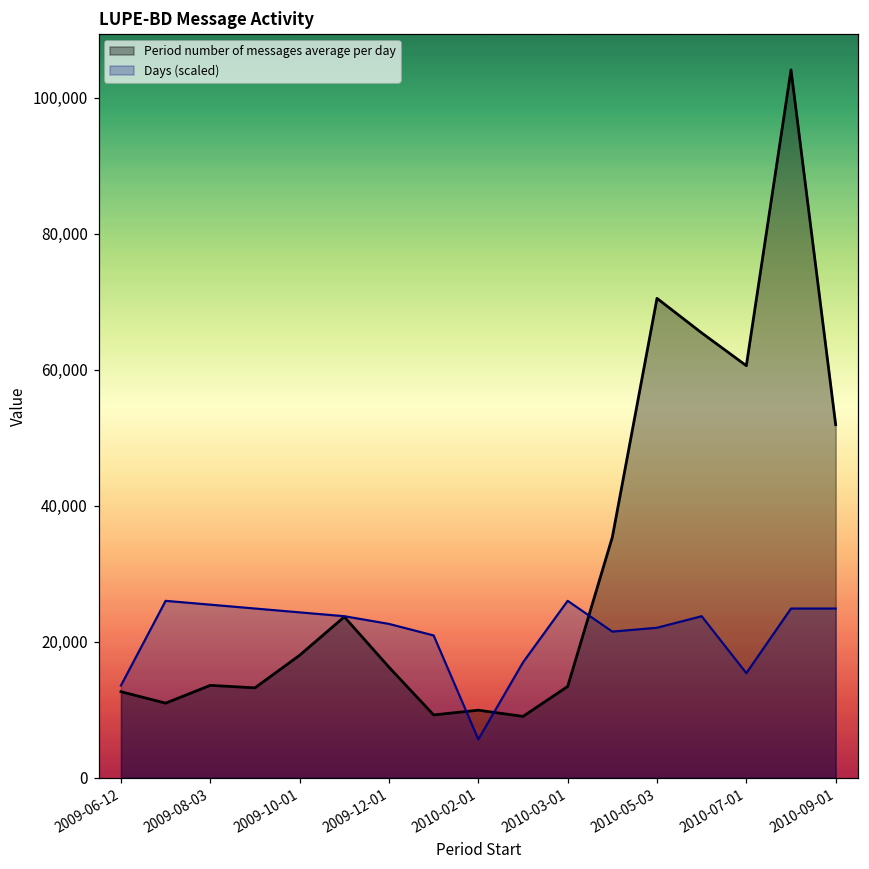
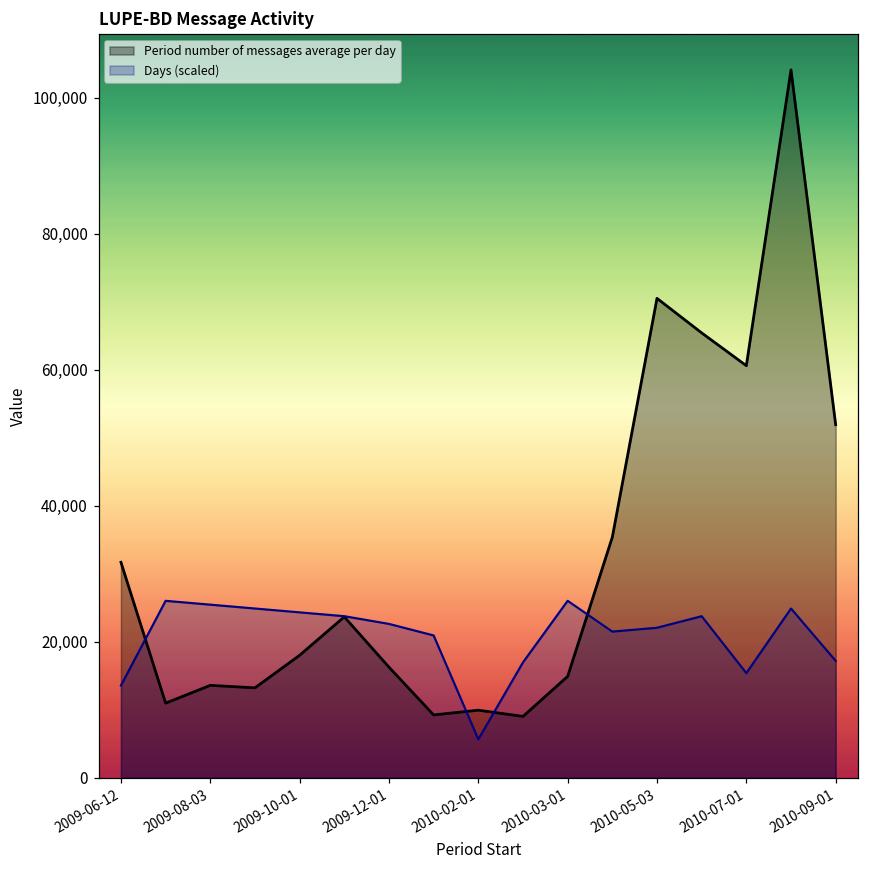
Period number of messages average per day, 2009-06-12: 13,000 -> 32,000
Period number of messages average per day, 2010-03-01: 13,000 -> 15,000
Days (scaled), 2010-09-01: 25,000 -> 17,000
